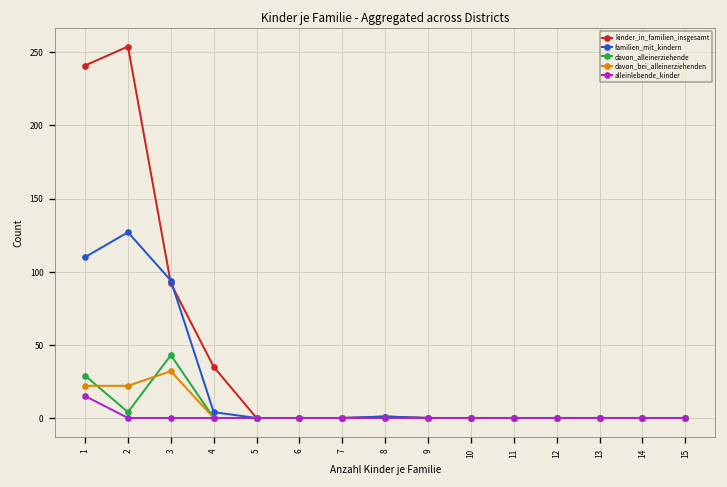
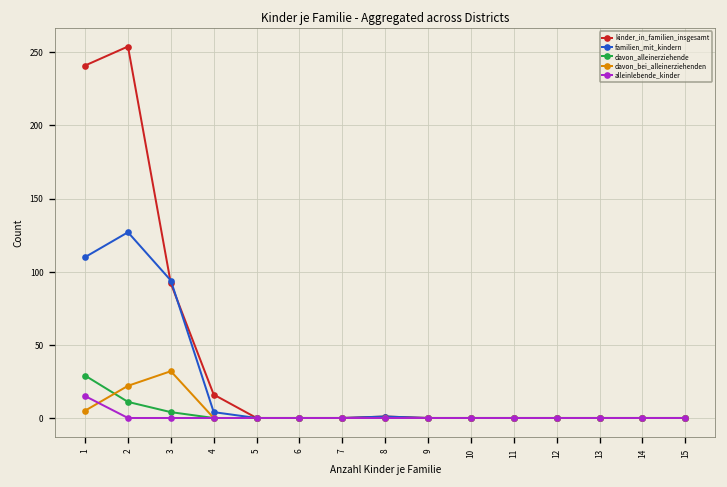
davon_bei_alleinerziehenden, 1: 22 -> 5
davon_alleinerziehende, 2: 4 -> 11
davon_alleinerziehende, 3: 43 -> 4
kinder_in_familien_insgesamt, 4: 35 -> 16
